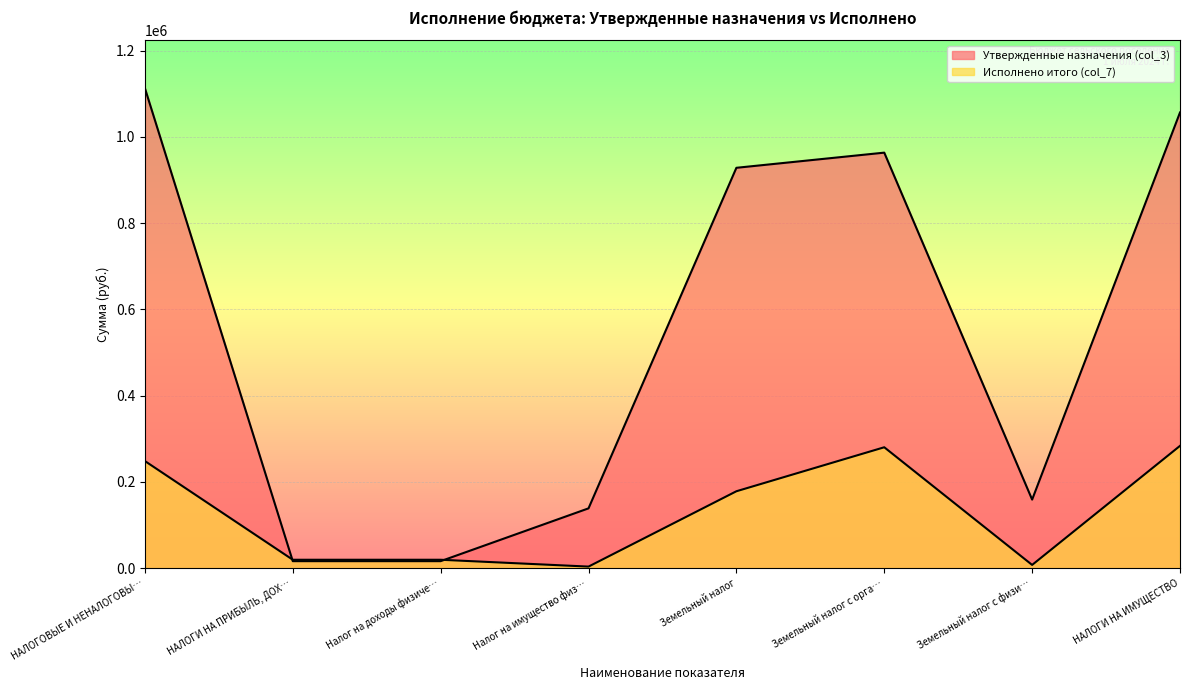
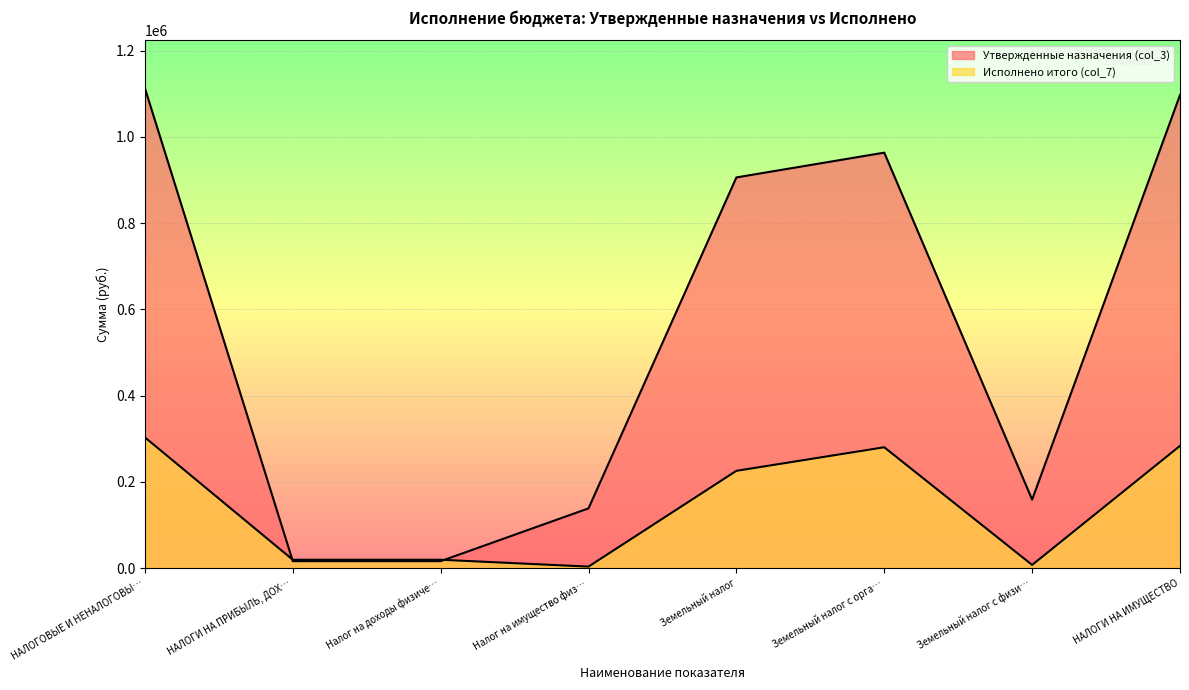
Исполнено итого (col_7), НАЛОГОВЫЕ И НЕНАЛОГОВЫ…: 250000 -> 300000
Утвержденные назначения (col_3), Земельный налог: 930000 -> 910000
Исполнено итого (col_7), Земельный налог: 180000 -> 230000
Утвержденные назначения (col_3), НАЛОГИ НА ИМУЩЕСТВО: 1060000 -> 1100000
